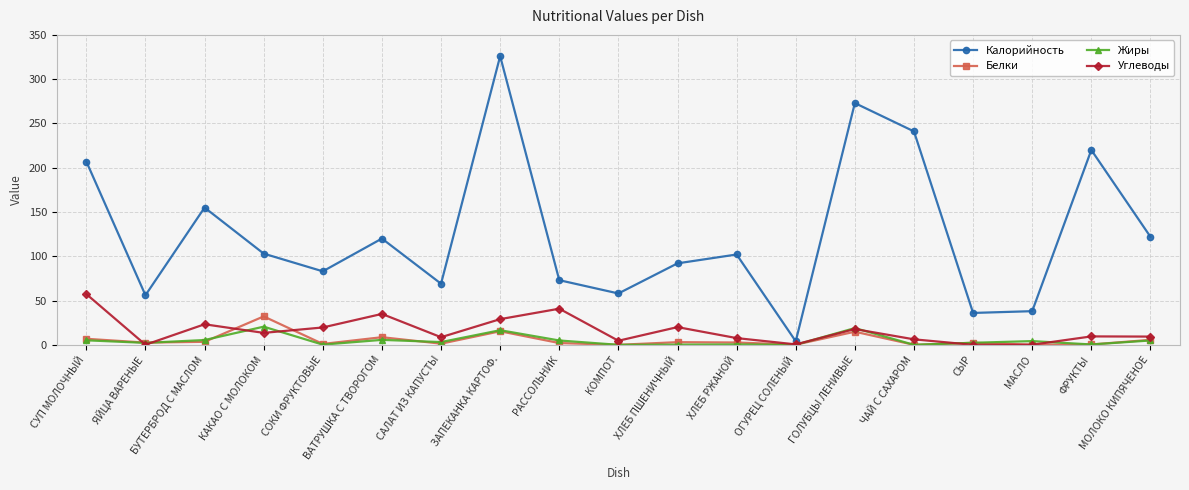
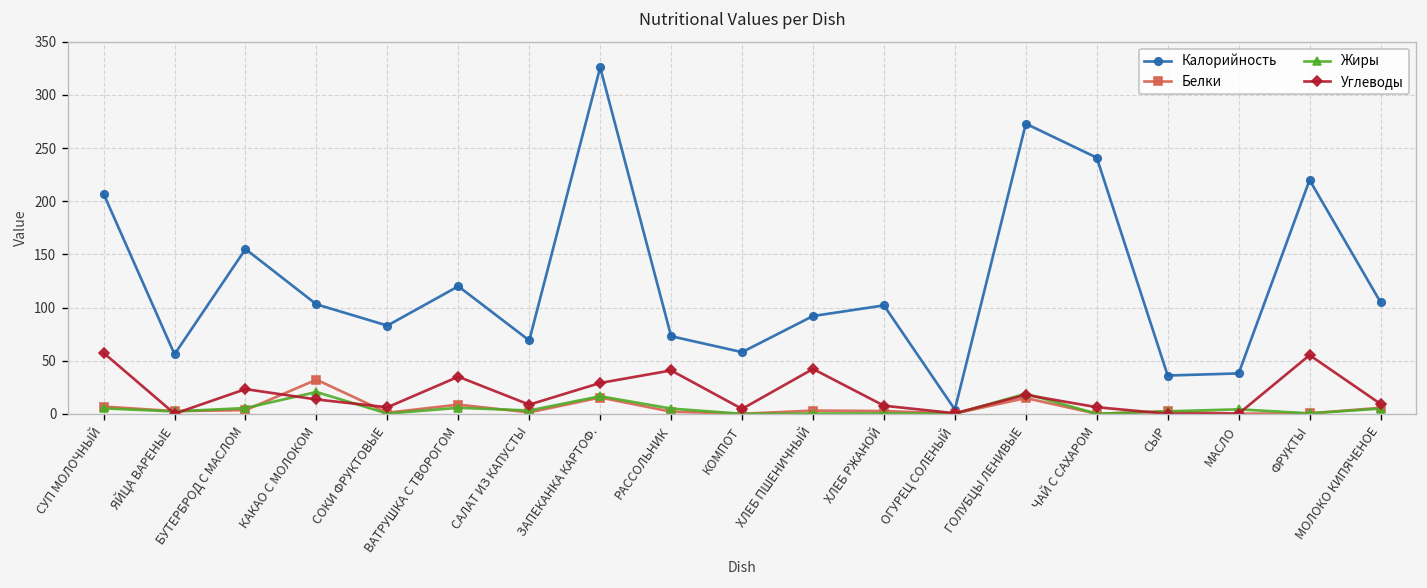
Углеводы, СОКИ ФРУКТОВЫЕ: 20 -> 10
Углеводы, ХЛЕБ ПШЕНИЧНЫЙ: 20 -> 40
Углеводы, ФРУКТЫ: 10 -> 60
Калорийность, МОЛОКО КИПЯЧЕНОЕ: 120 -> 110
